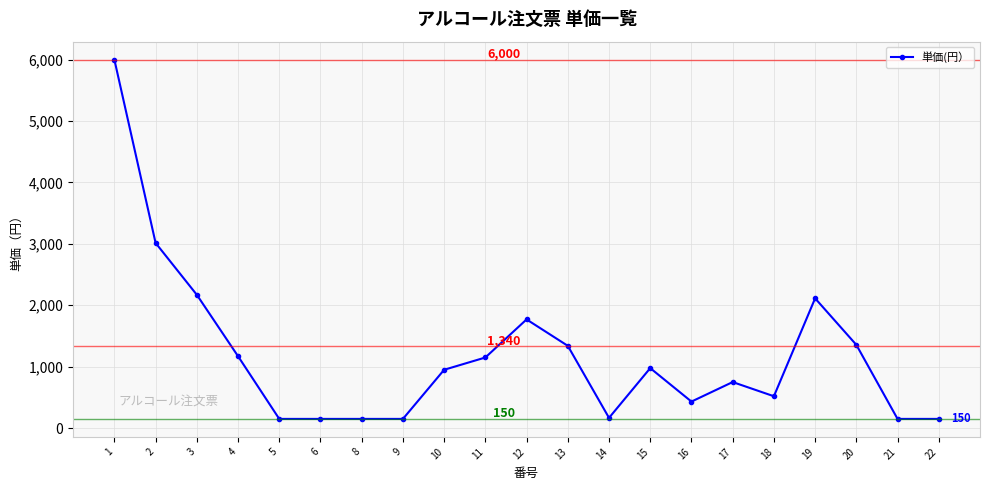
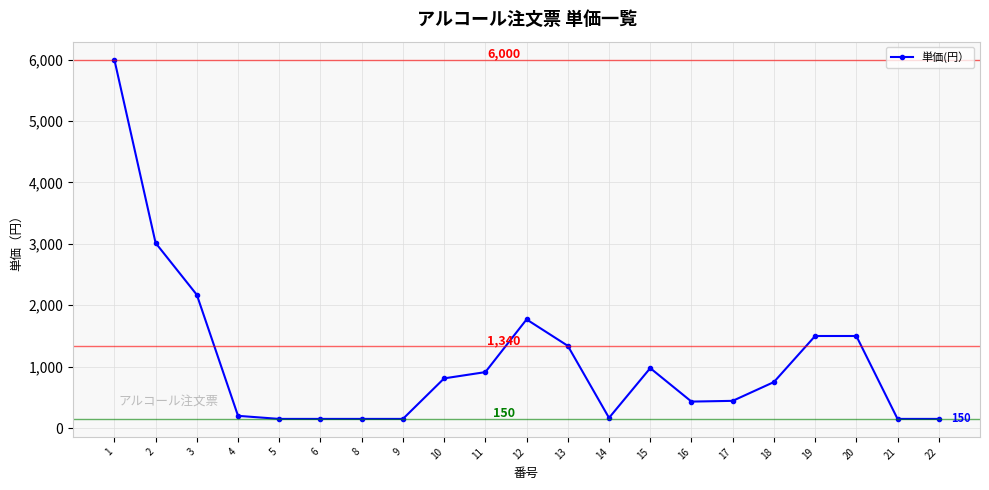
4: 1,200 -> 200
10: 1,000 -> 800
11: 1,200 -> 900
17: 800 -> 400
18: 500 -> 800
19: 2,100 -> 1,500
20: 1,400 -> 1,500
